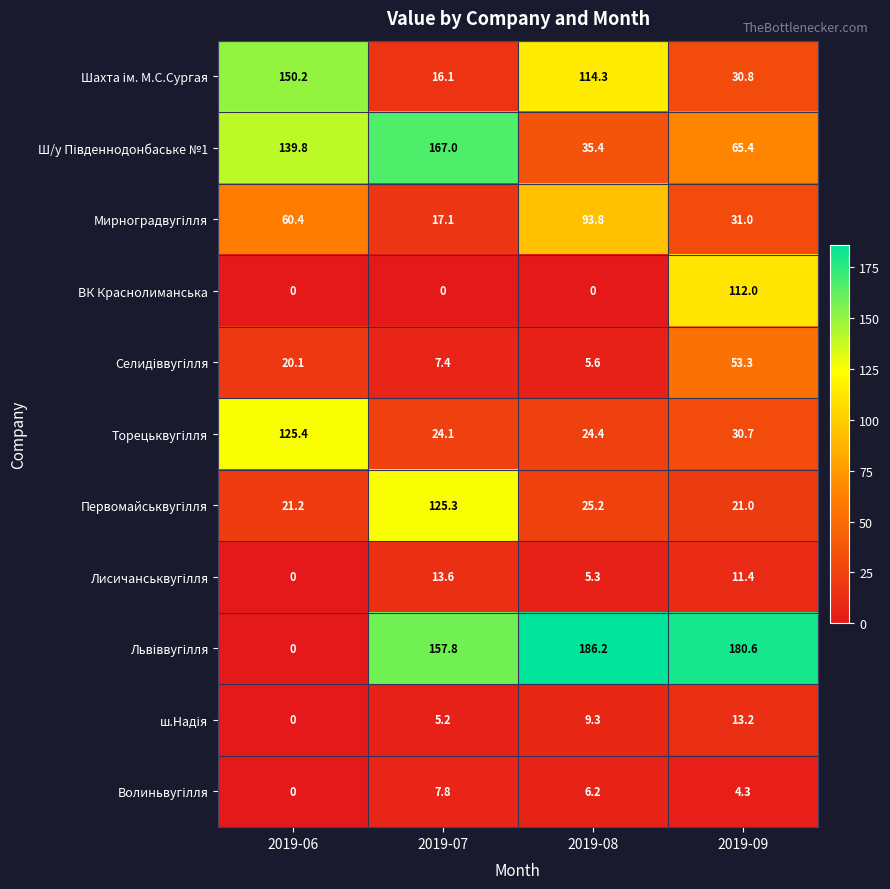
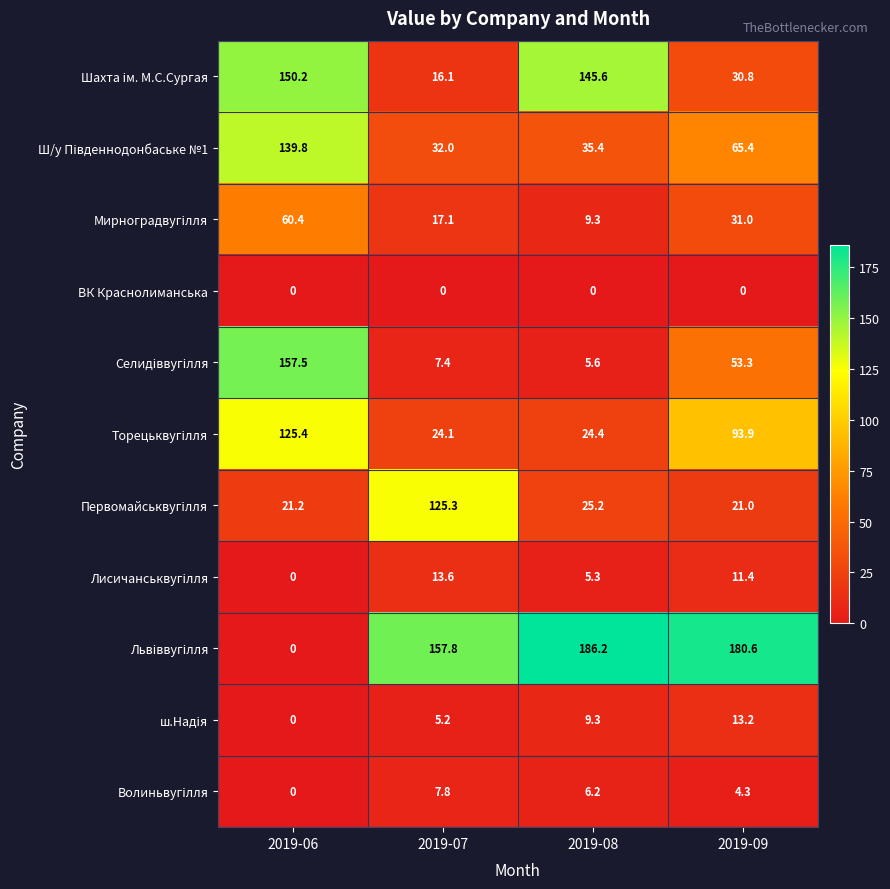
Шахта ім. М.С.Сургая, 2019-08: 114.3 -> 145.6
Ш/у Південнодонбаське №1, 2019-07: 167.0 -> 32.0
Мирноградвугілля, 2019-08: 93.8 -> 9.3
ВК Краснолиманська, 2019-09: 112.0 -> 0
Селидіввугілля, 2019-06: 20.1 -> 157.5
Торецьквугілля, 2019-09: 30.7 -> 93.9
